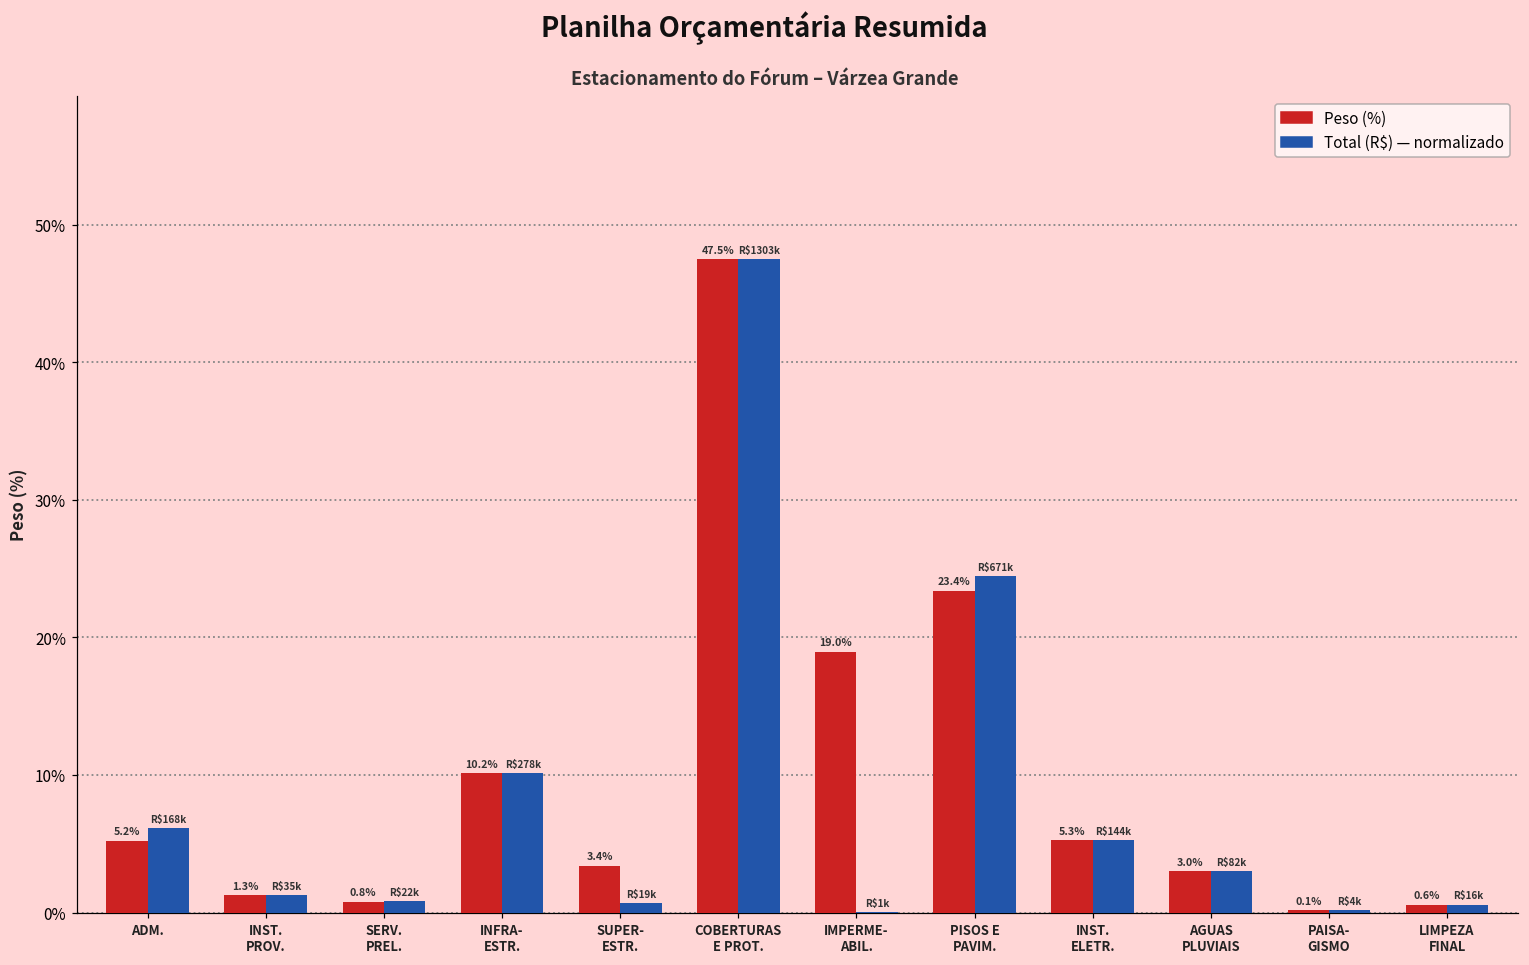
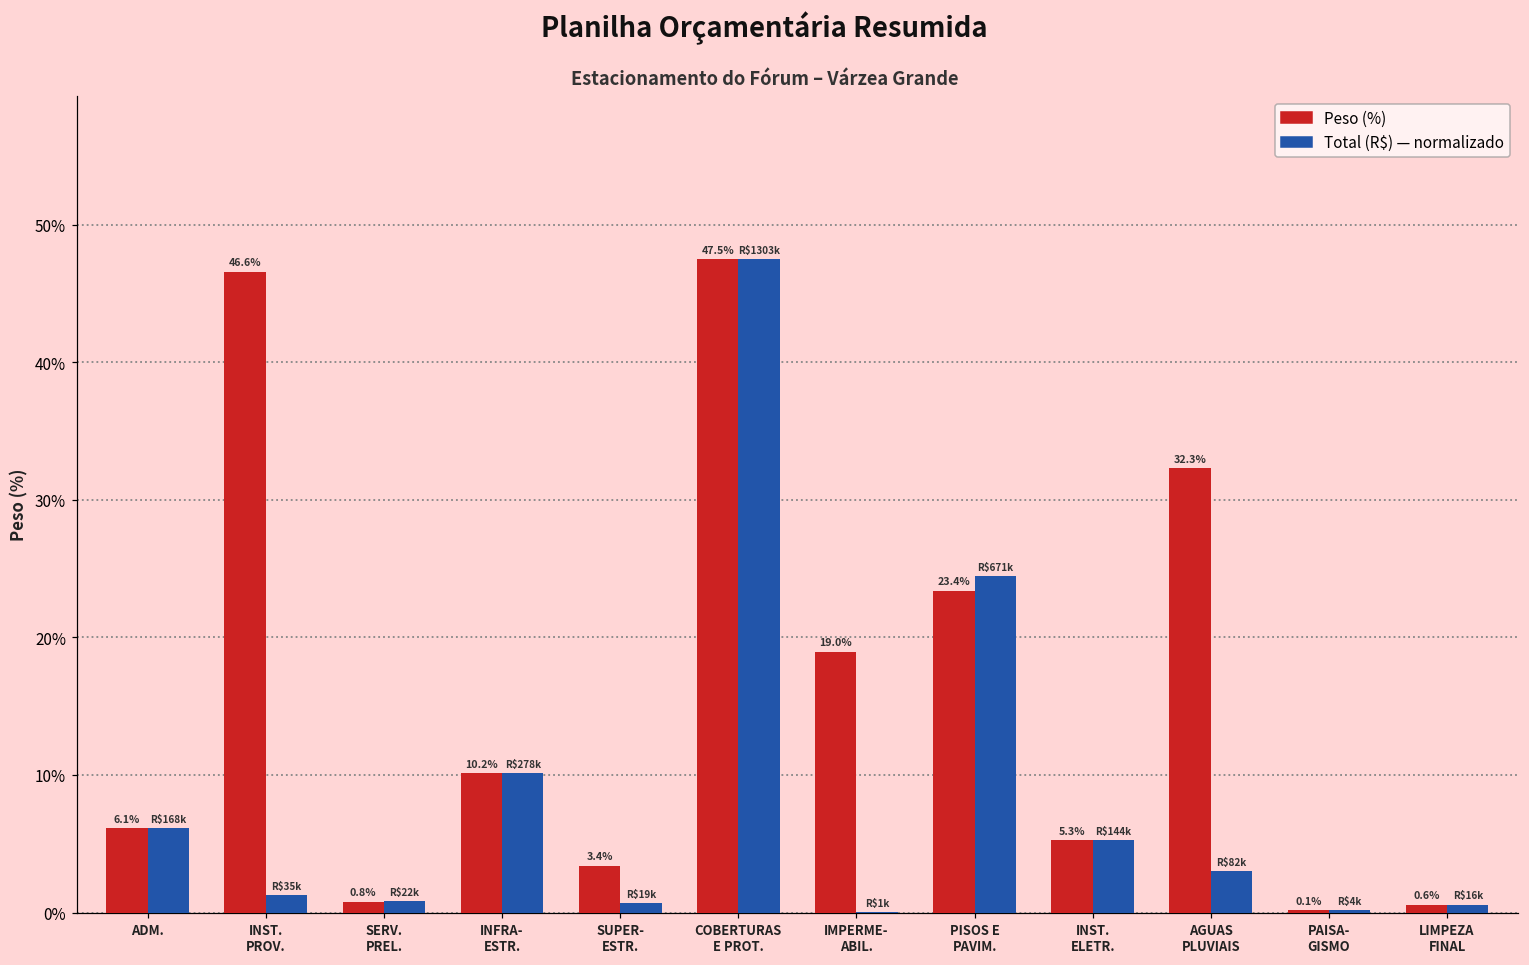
Peso (%), ADM.: 5.2% -> 6.1%
Peso (%), INST. PROV.: 1.3% -> 46.6%
Peso (%), AGUAS PLUVIAIS: 3.0% -> 32.3%
